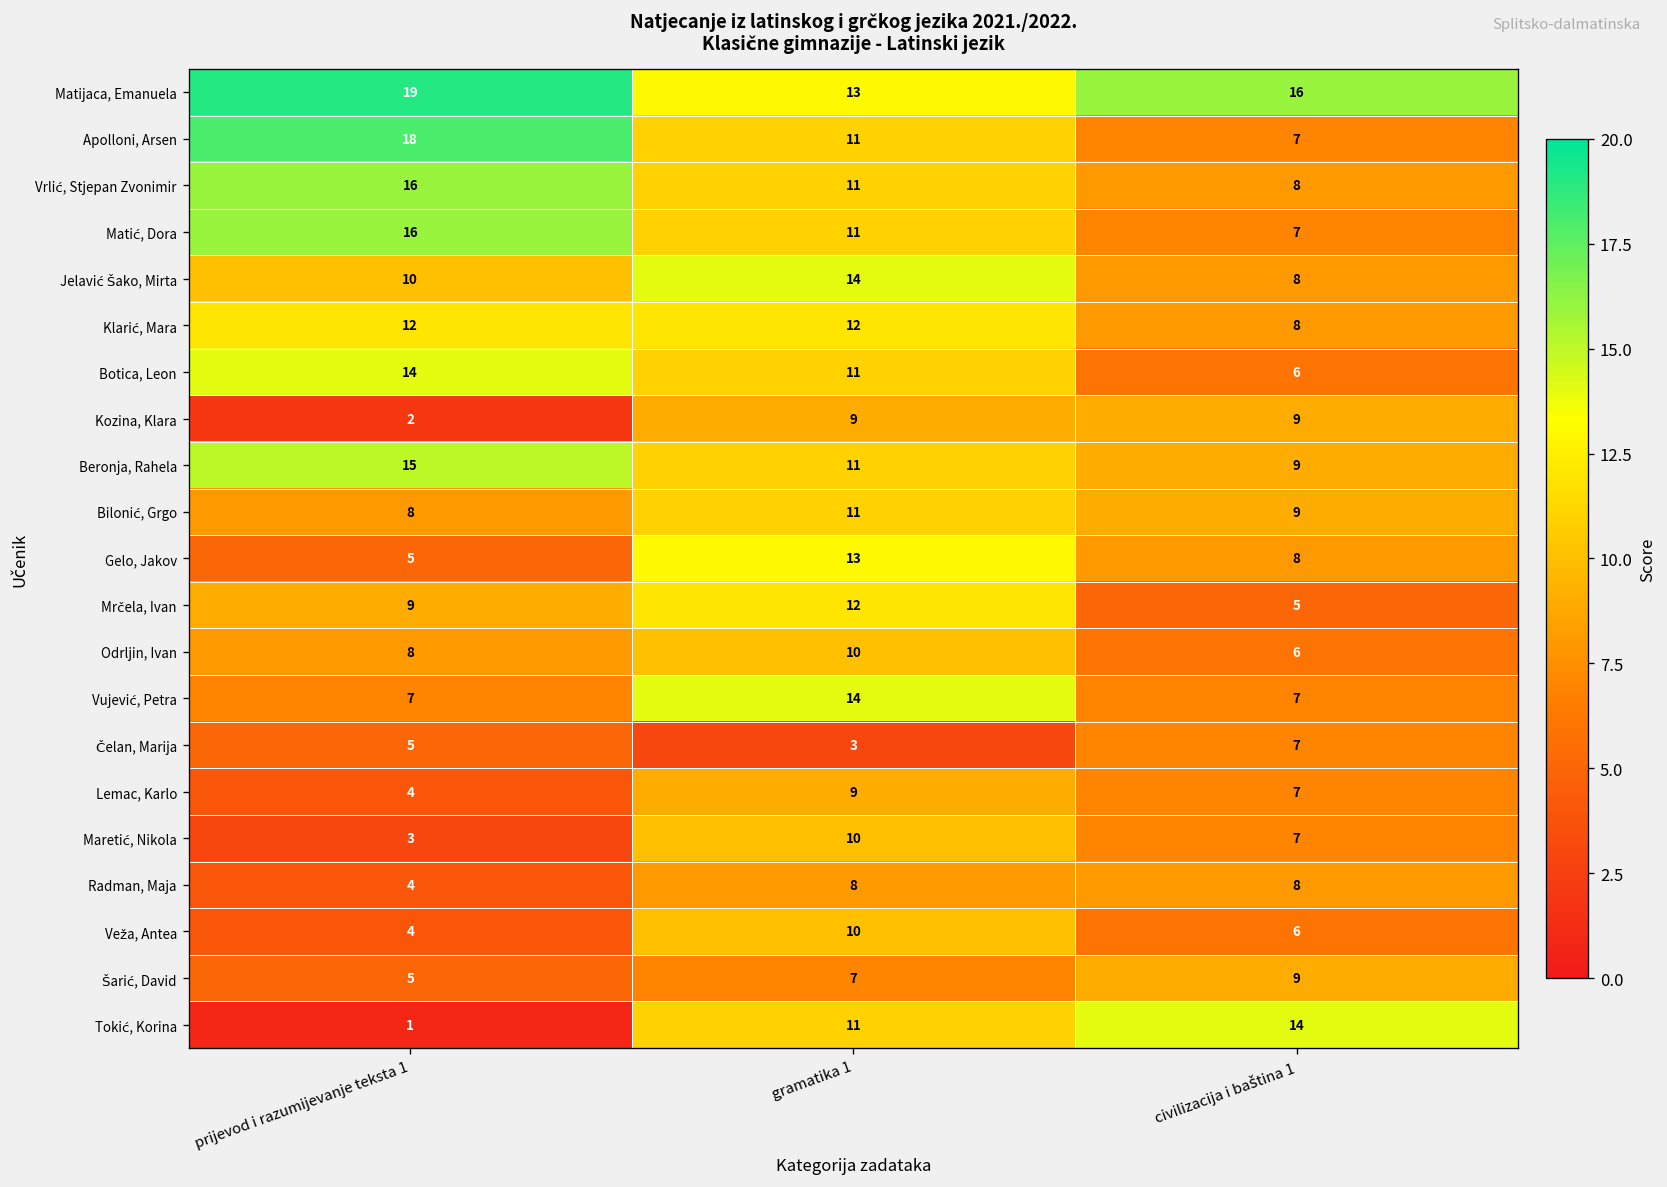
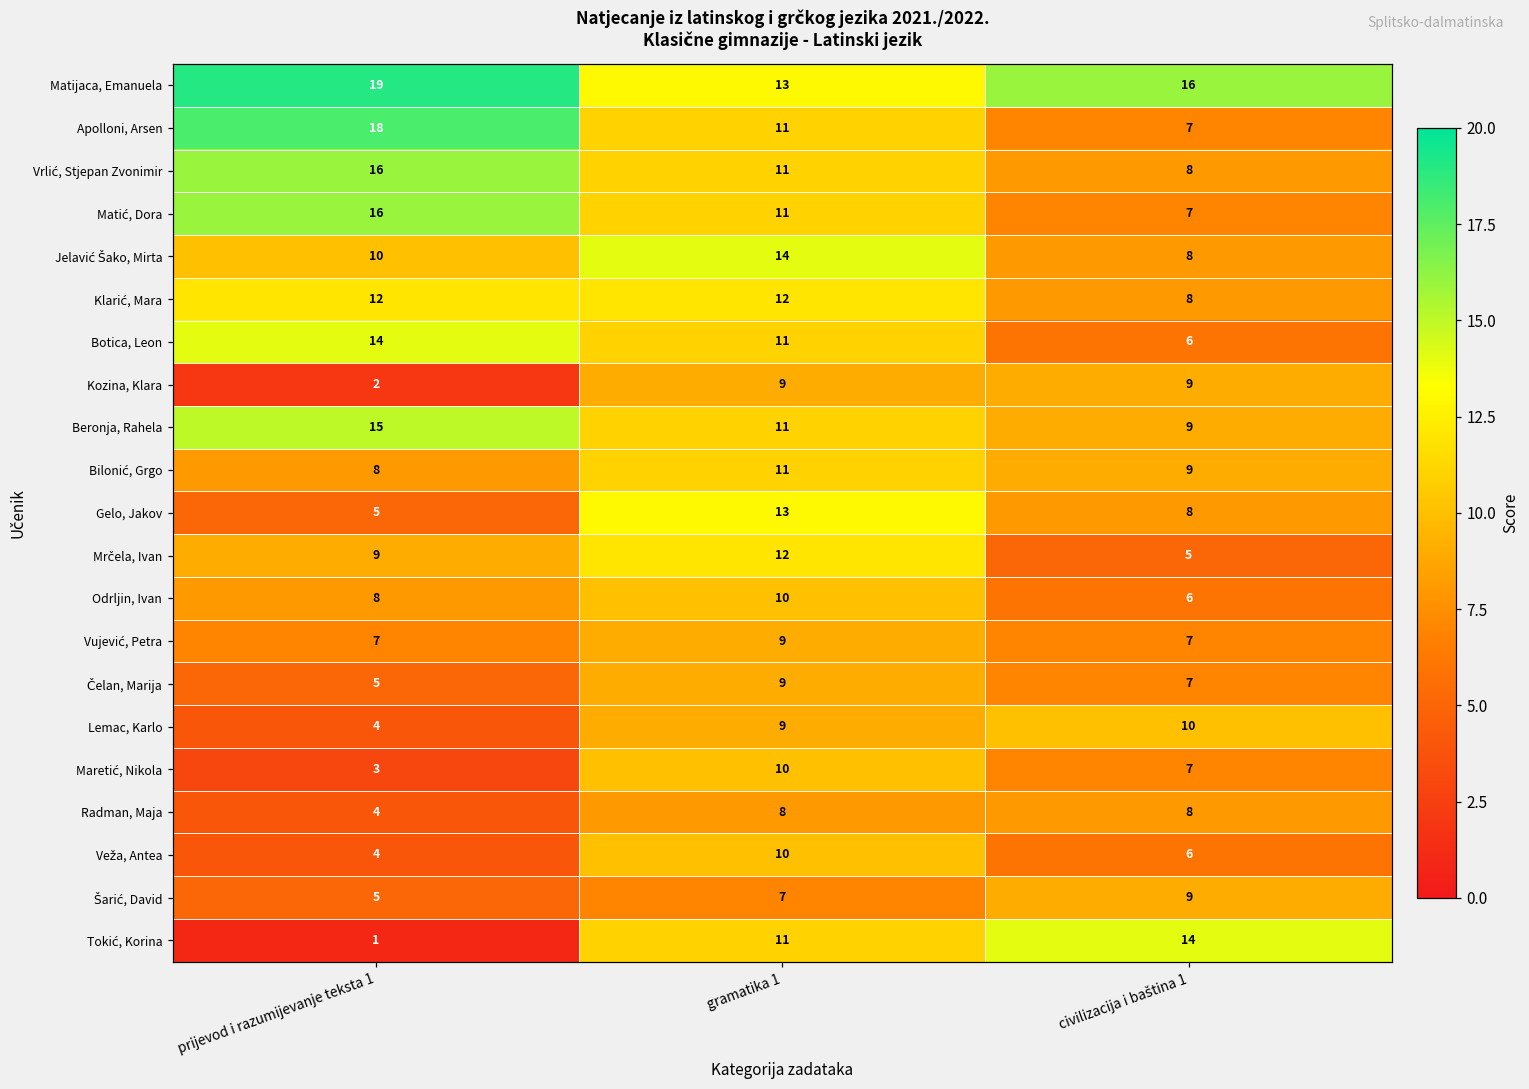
Vujević, Petra, gramatika 1: 14 -> 9
Čelan, Marija, gramatika 1: 3 -> 9
Lemac, Karlo, civilizacija i baština 1: 7 -> 10
